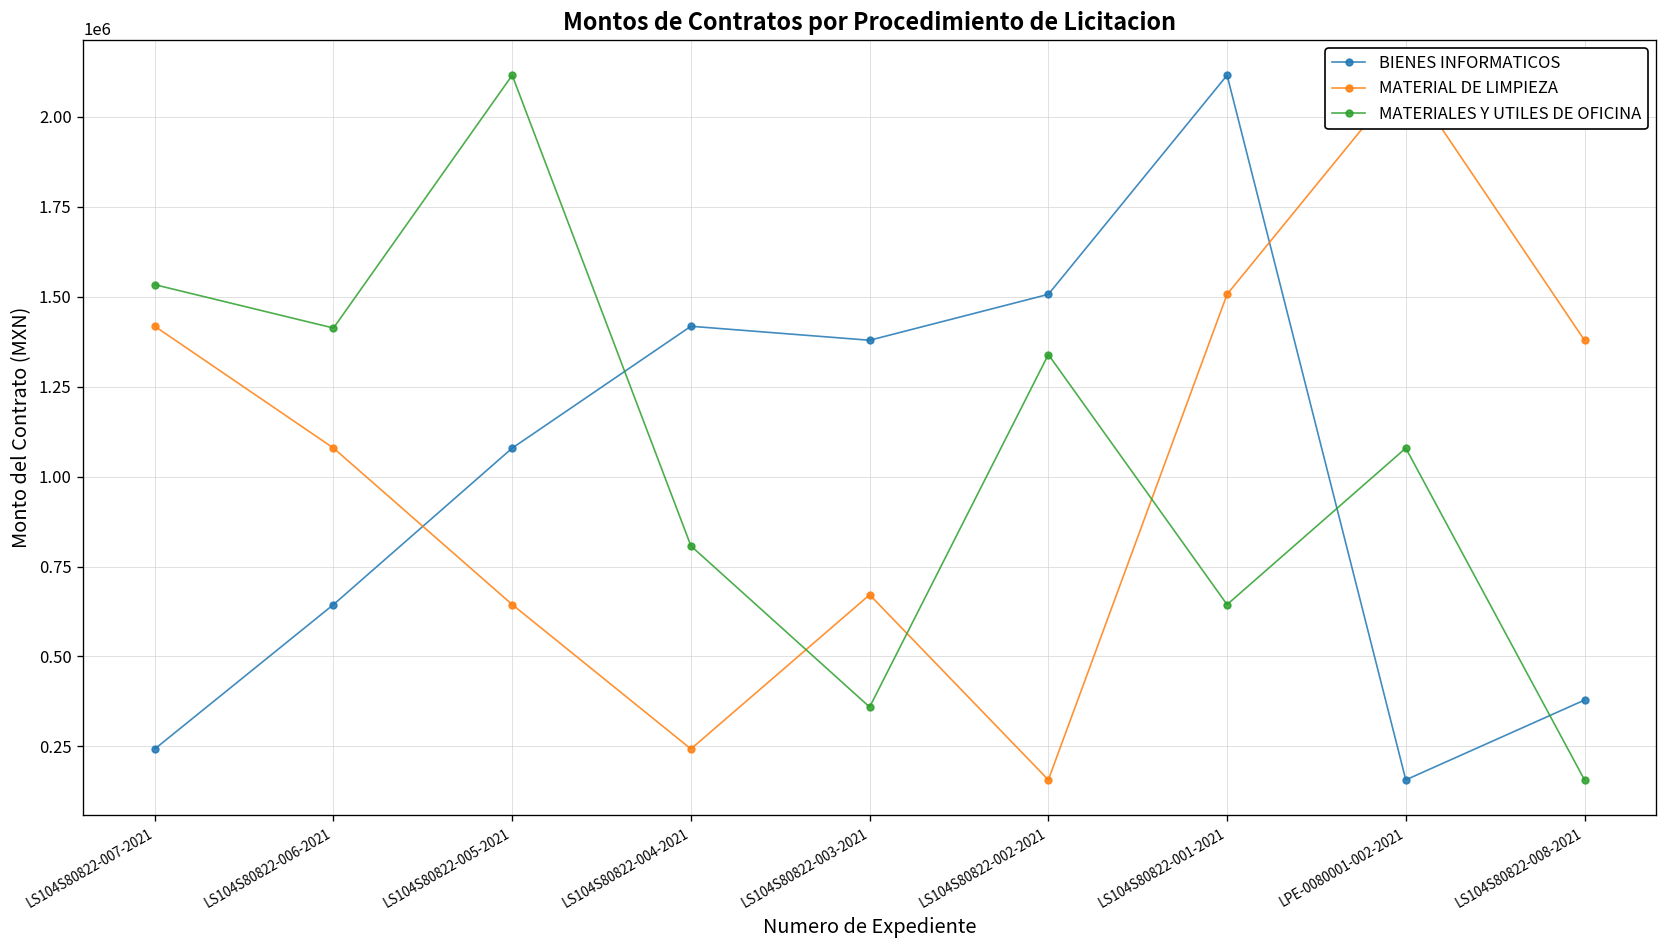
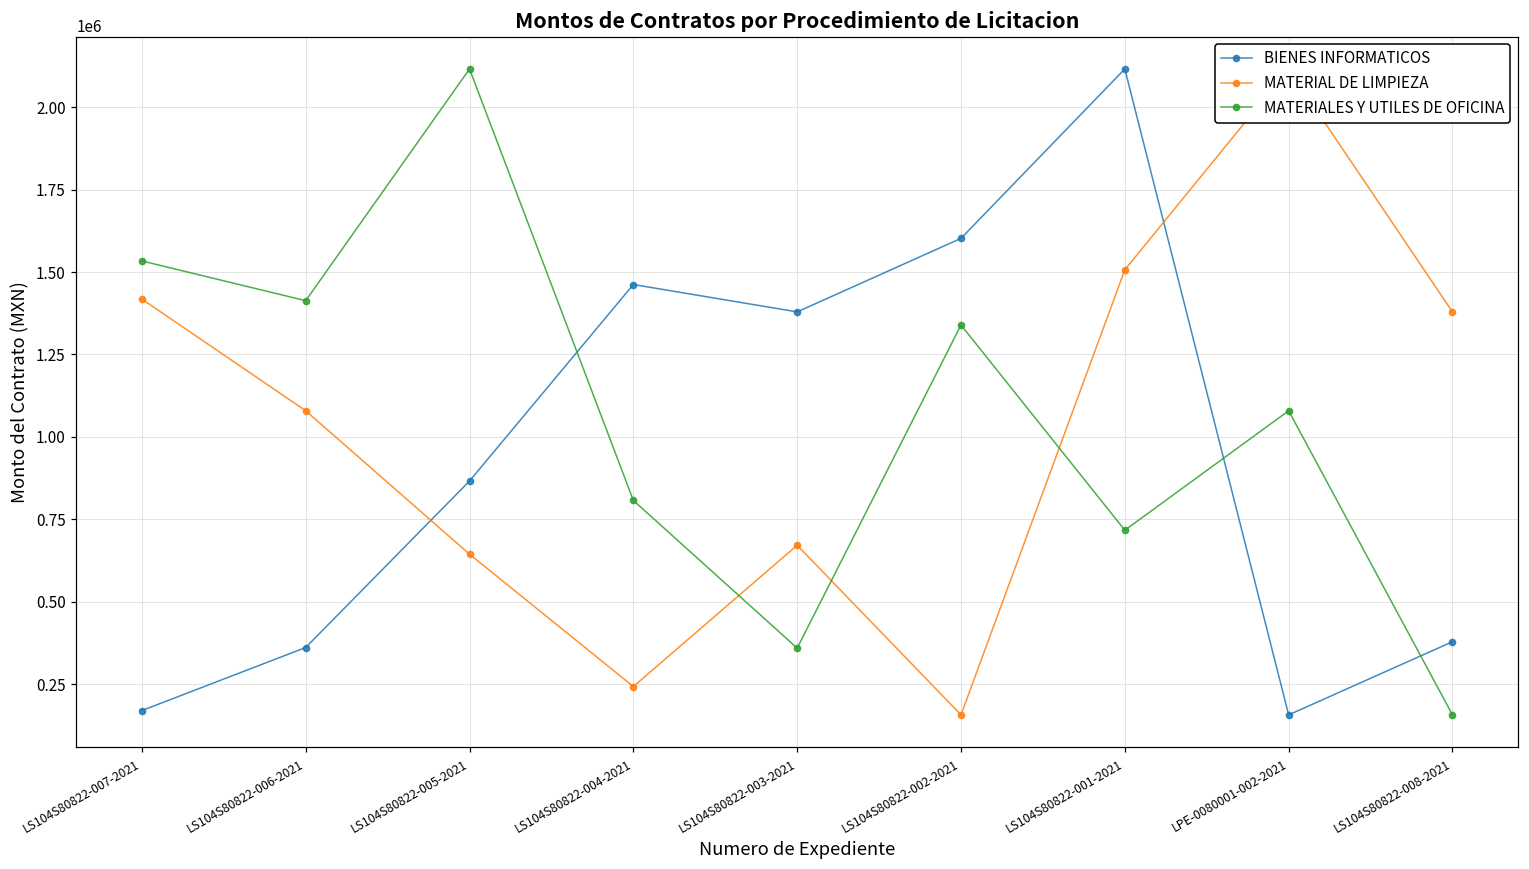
BIENES INFORMATICOS, LS104S80822-007-2021: 240000 -> 170000
BIENES INFORMATICOS, LS104S80822-006-2021: 640000 -> 360000
BIENES INFORMATICOS, LS104S80822-005-2021: 1080000 -> 870000
BIENES INFORMATICOS, LS104S80822-004-2021: 1420000 -> 1460000
BIENES INFORMATICOS, LS104S80822-002-2021: 1510000 -> 1600000
MATERIALES Y UTILES DE OFICINA, LS104S80822-001-2021: 640000 -> 720000
